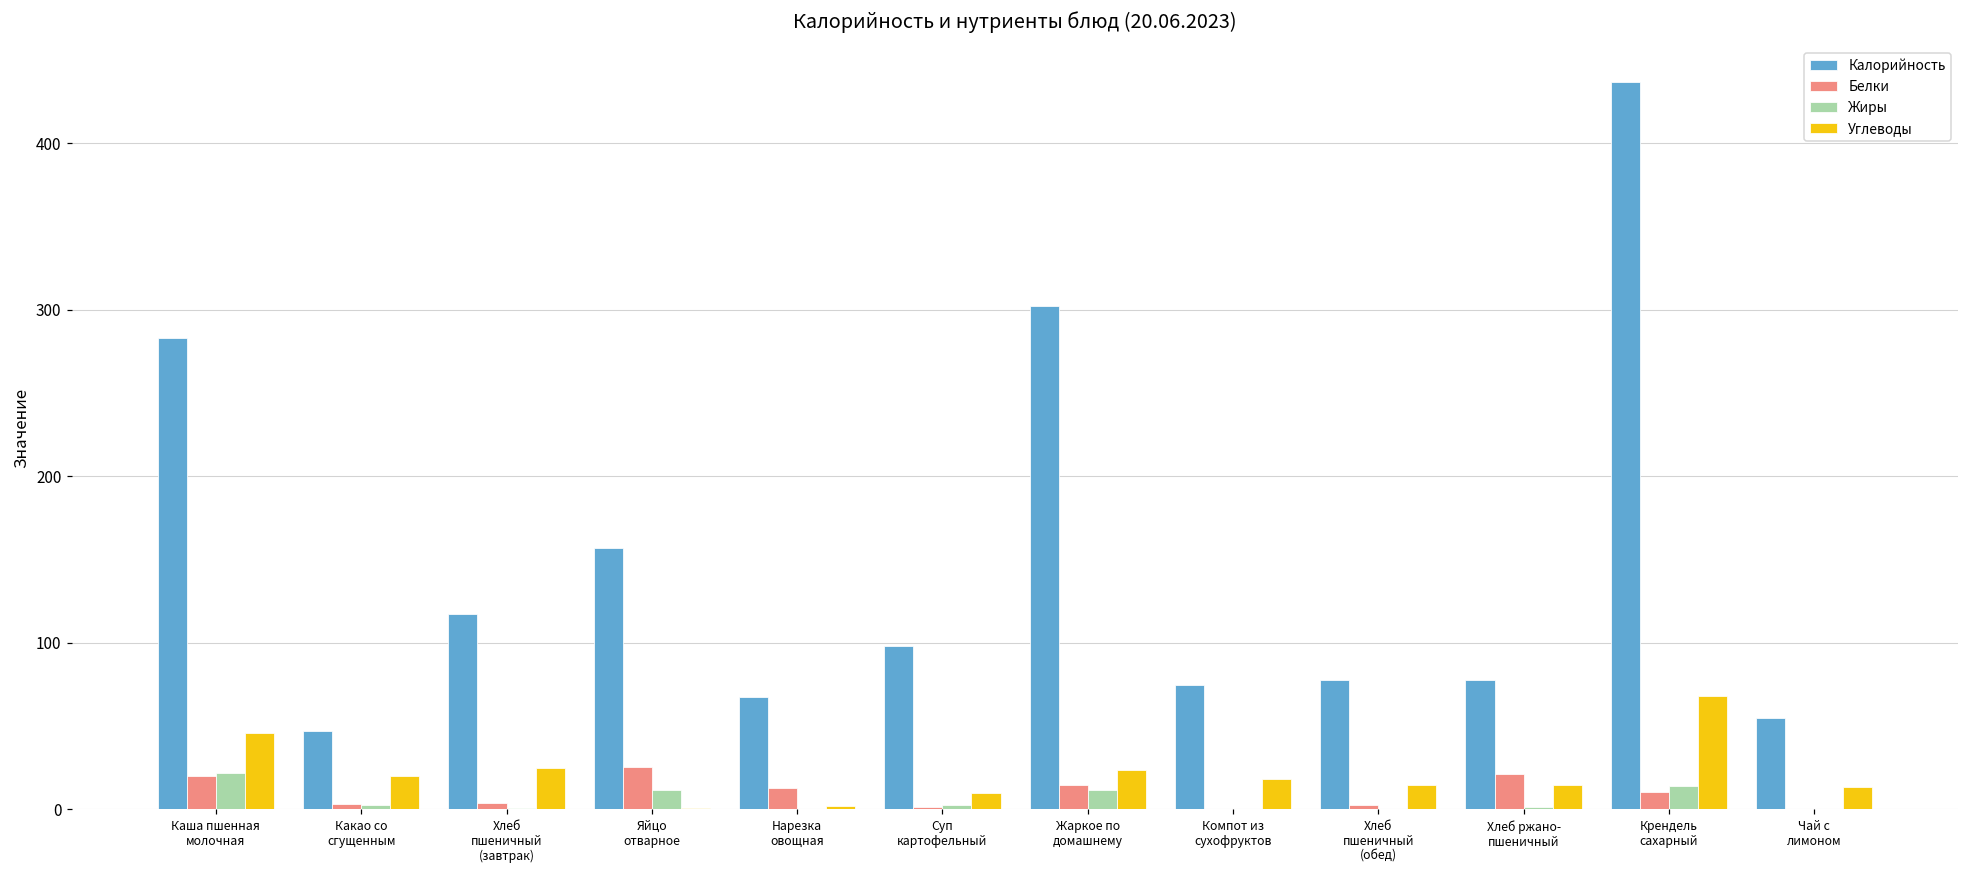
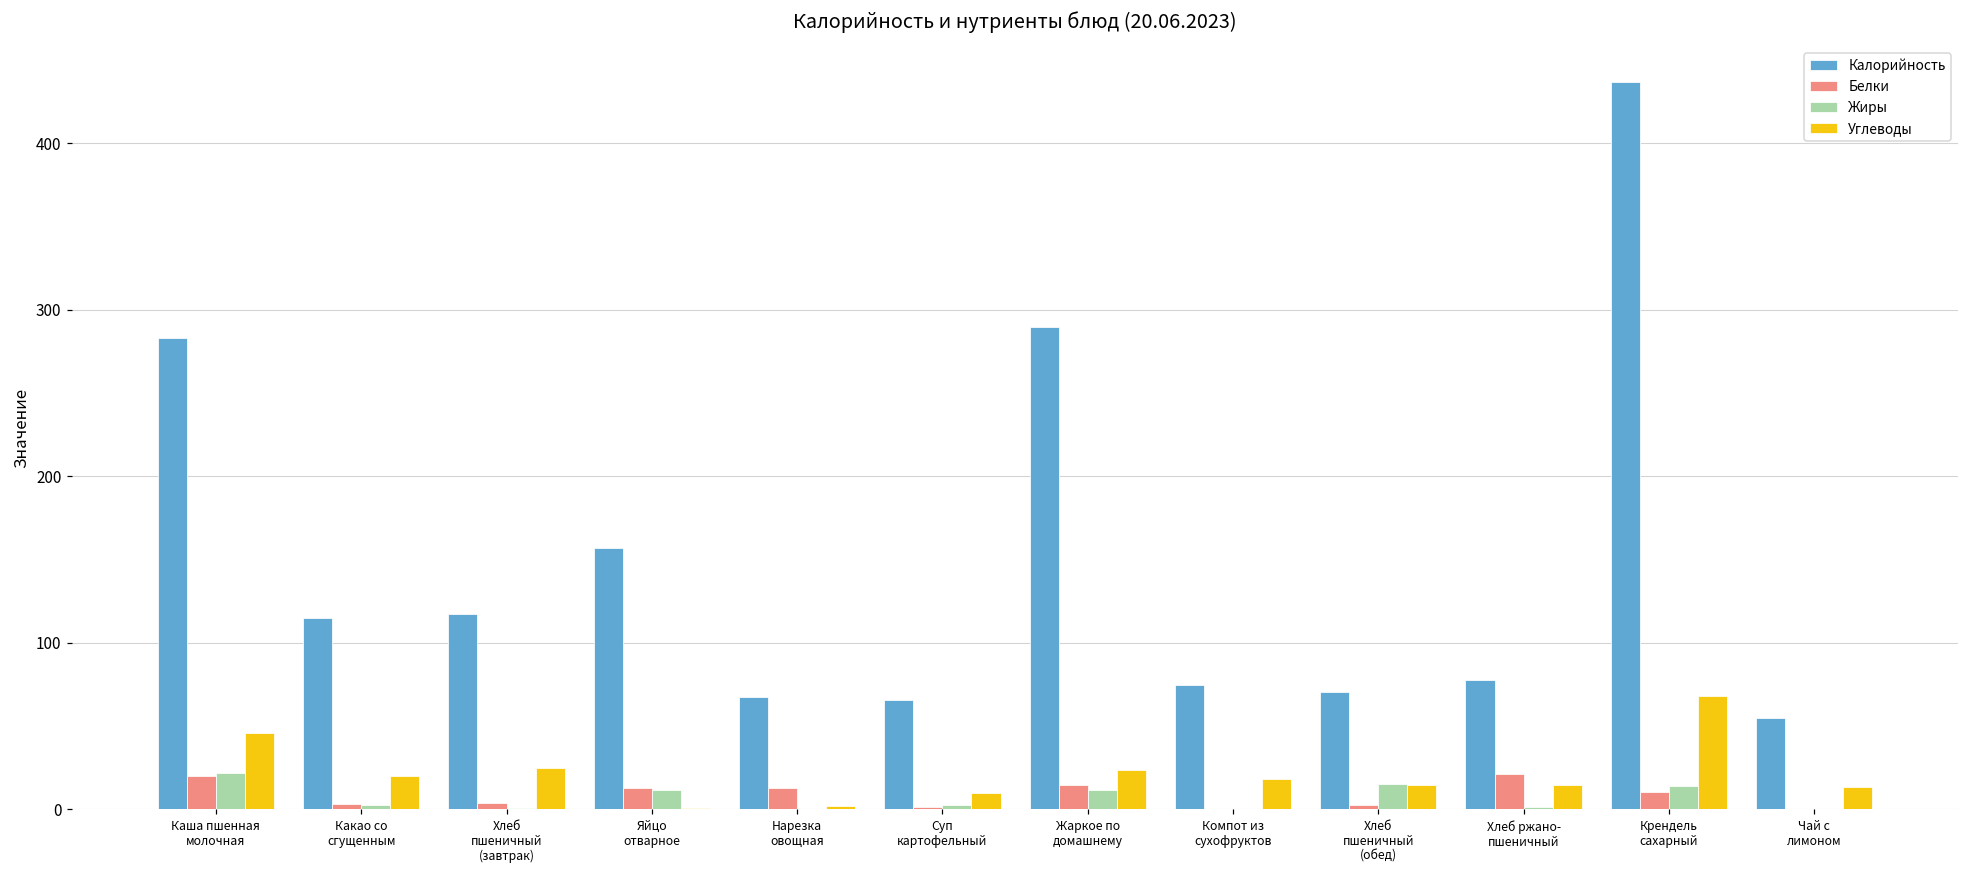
Калорийность, Какао со сгущенным: 47 -> 115
Белки, Яйцо отварное: 26 -> 13
Калорийность, Суп картофельный: 98 -> 66
Калорийность, Жаркое по домашнему: 302 -> 290
Калорийность, Хлеб пшеничный (обед): 77 -> 71
Жиры, Хлеб пшеничный (обед): 0 -> 15
